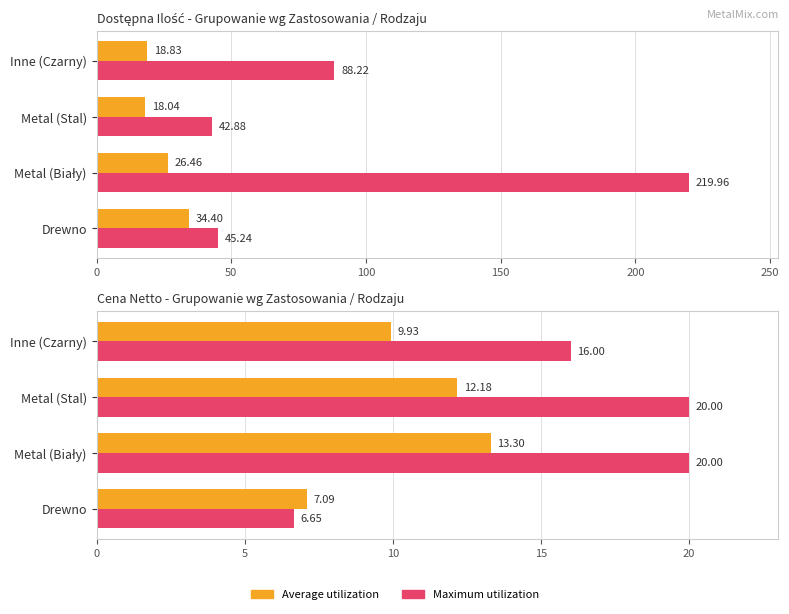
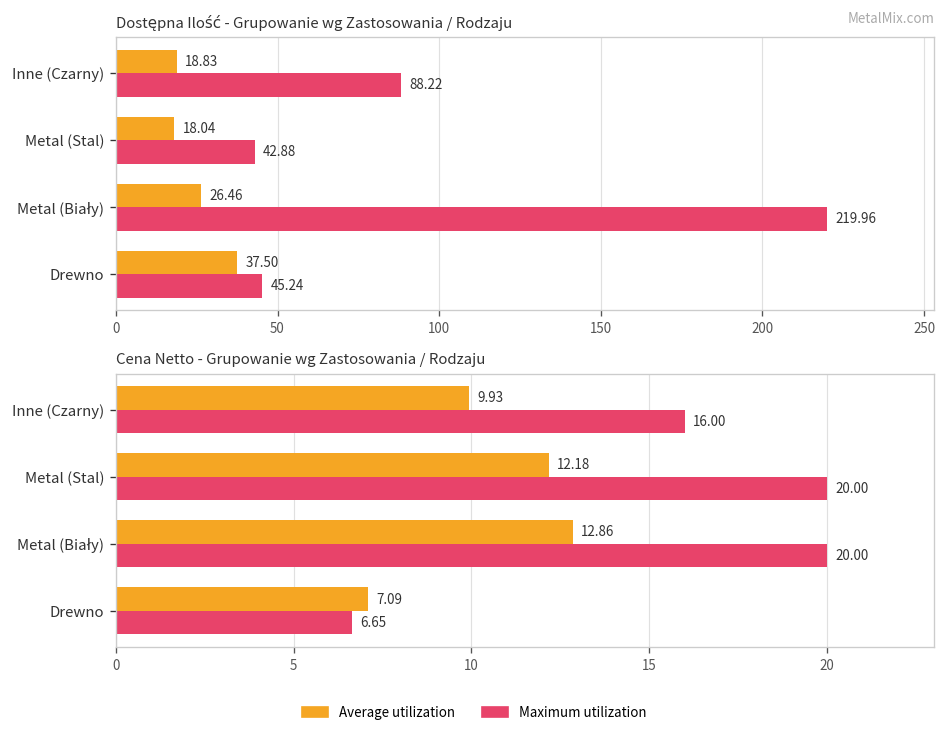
Dostępna Ilość - Grupowanie wg Zastosowania / Rodzaju, Average utilization, Drewno: 34.40 -> 37.50
Cena Netto - Grupowanie wg Zastosowania / Rodzaju, Average utilization, Metal (Biały): 13.30 -> 12.86
